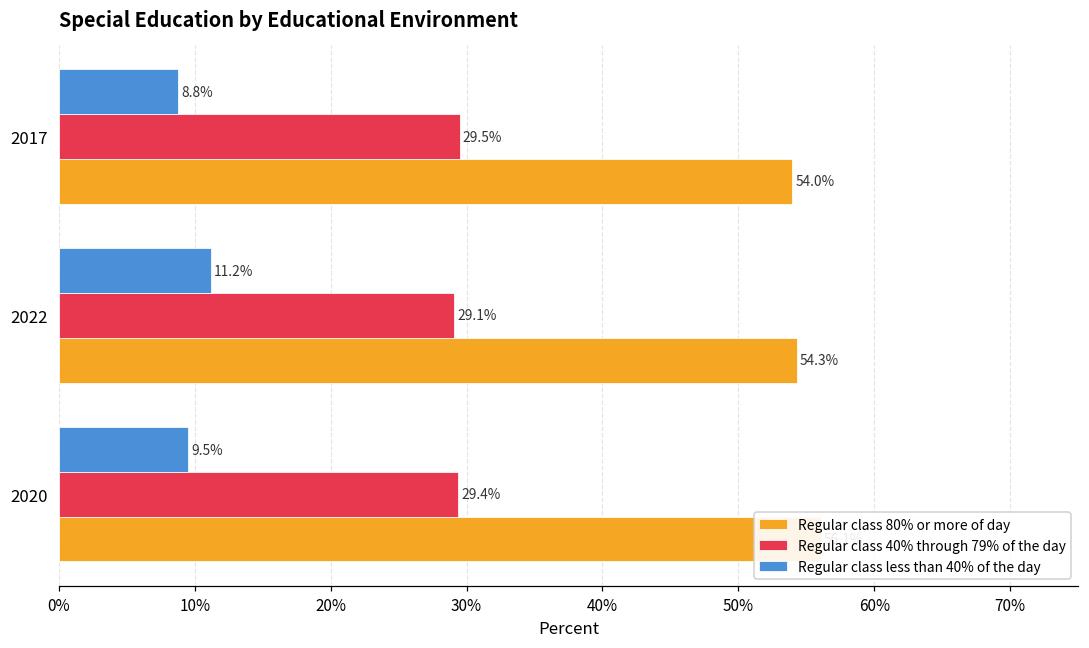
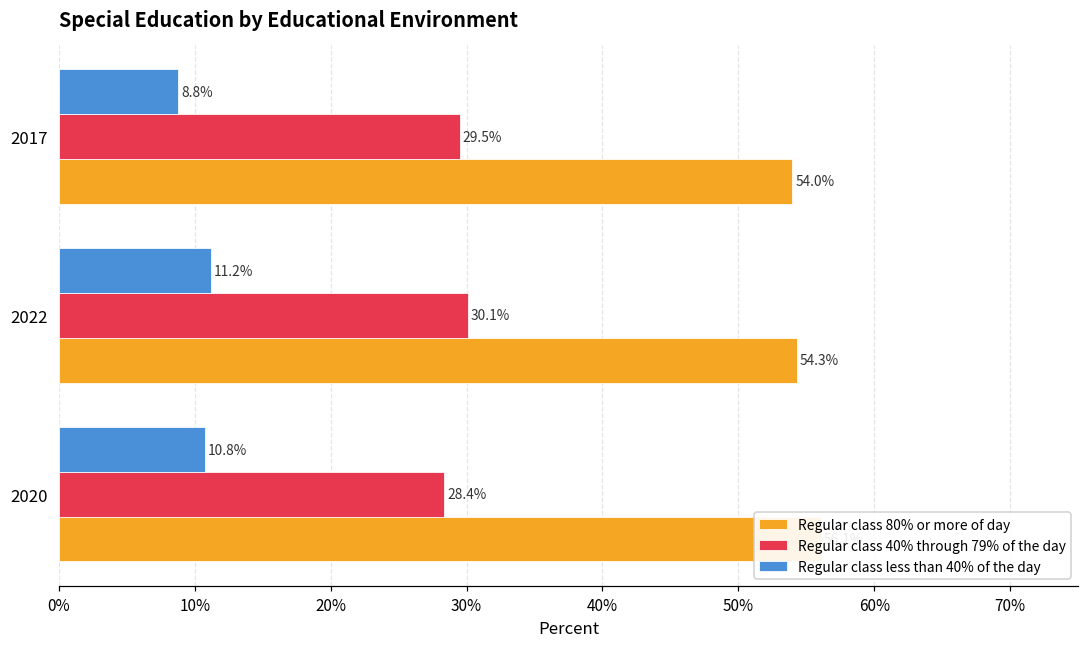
Regular class 40% through 79% of the day, 2022: 29.1% -> 30.1%
Regular class less than 40% of the day, 2020: 9.5% -> 10.8%
Regular class 40% through 79% of the day, 2020: 29.4% -> 28.4%
